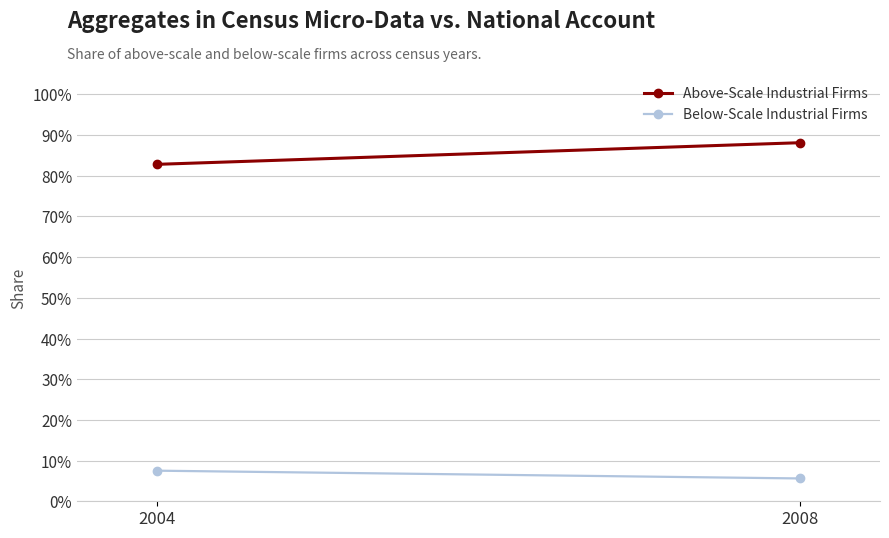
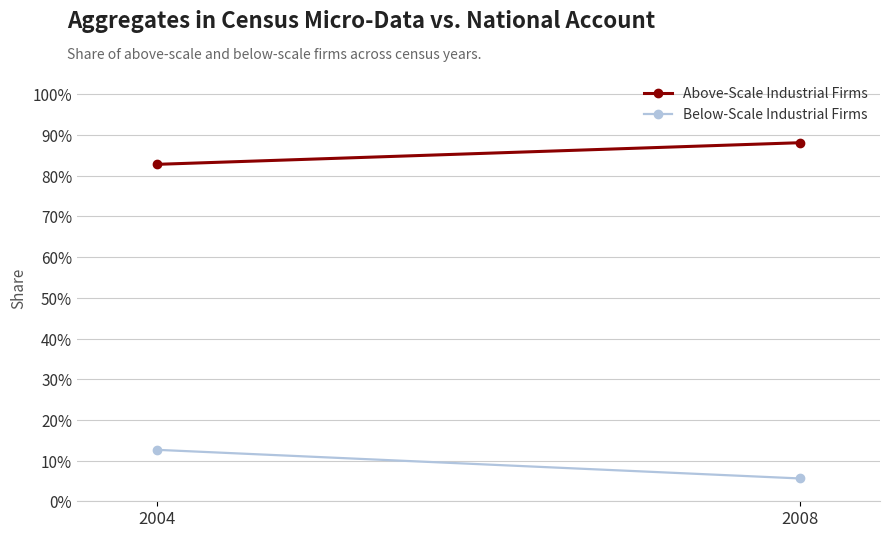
Below-Scale Industrial Firms, 2004: 8% -> 13%
